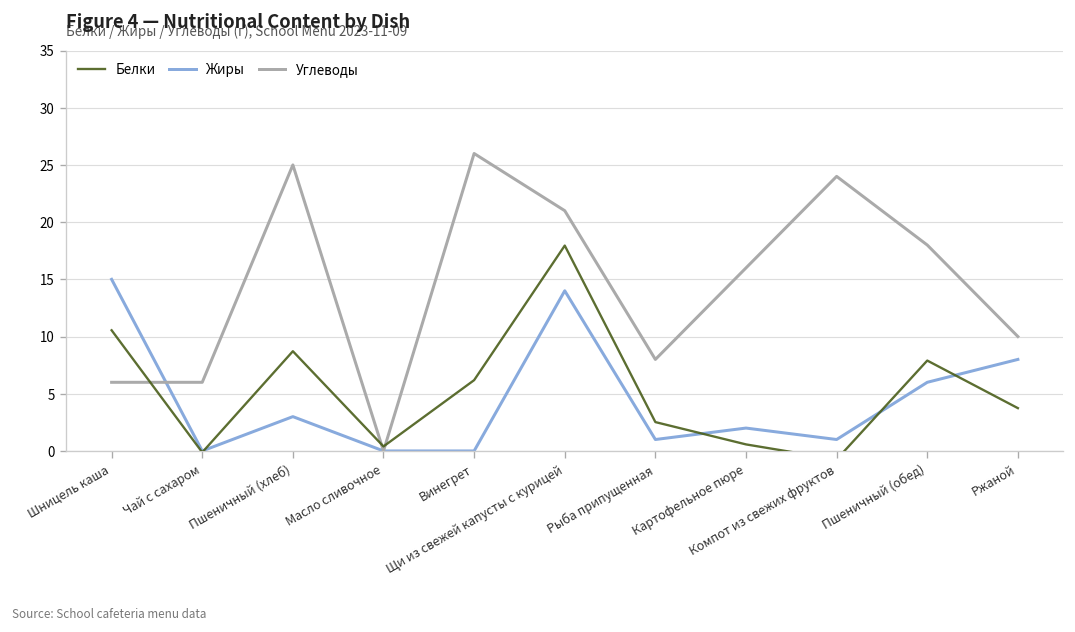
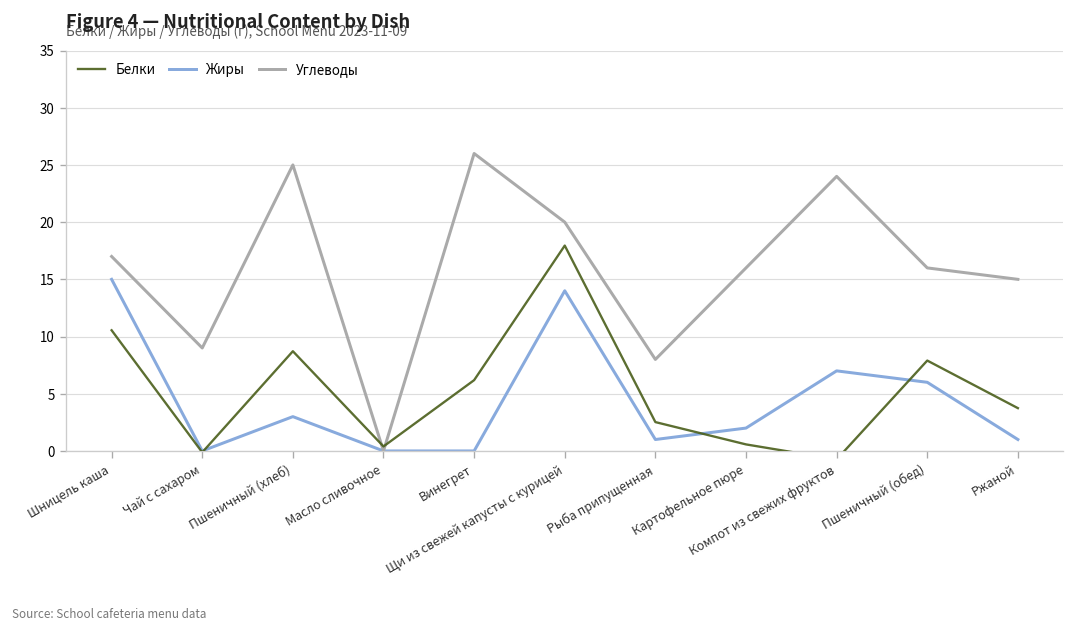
Углеводы, Шницель каша: 6 -> 17
Углеводы, Чай с сахаром: 6 -> 9
Углеводы, Щи из свежей капусты с курицей: 21 -> 20
Жиры, Компот из свежих фруктов: 1 -> 7
Углеводы, Пшеничный (обед): 18 -> 16
Жиры, Ржаной: 8 -> 1
Углеводы, Ржаной: 10 -> 15
